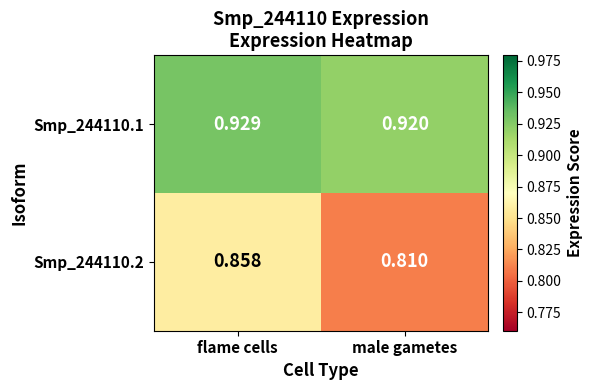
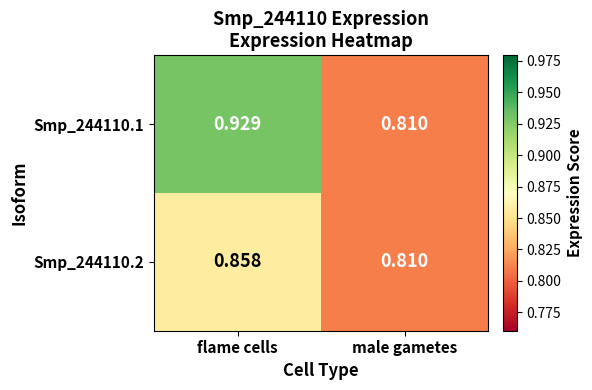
Smp_244110.1, male gametes: 0.920 -> 0.810
